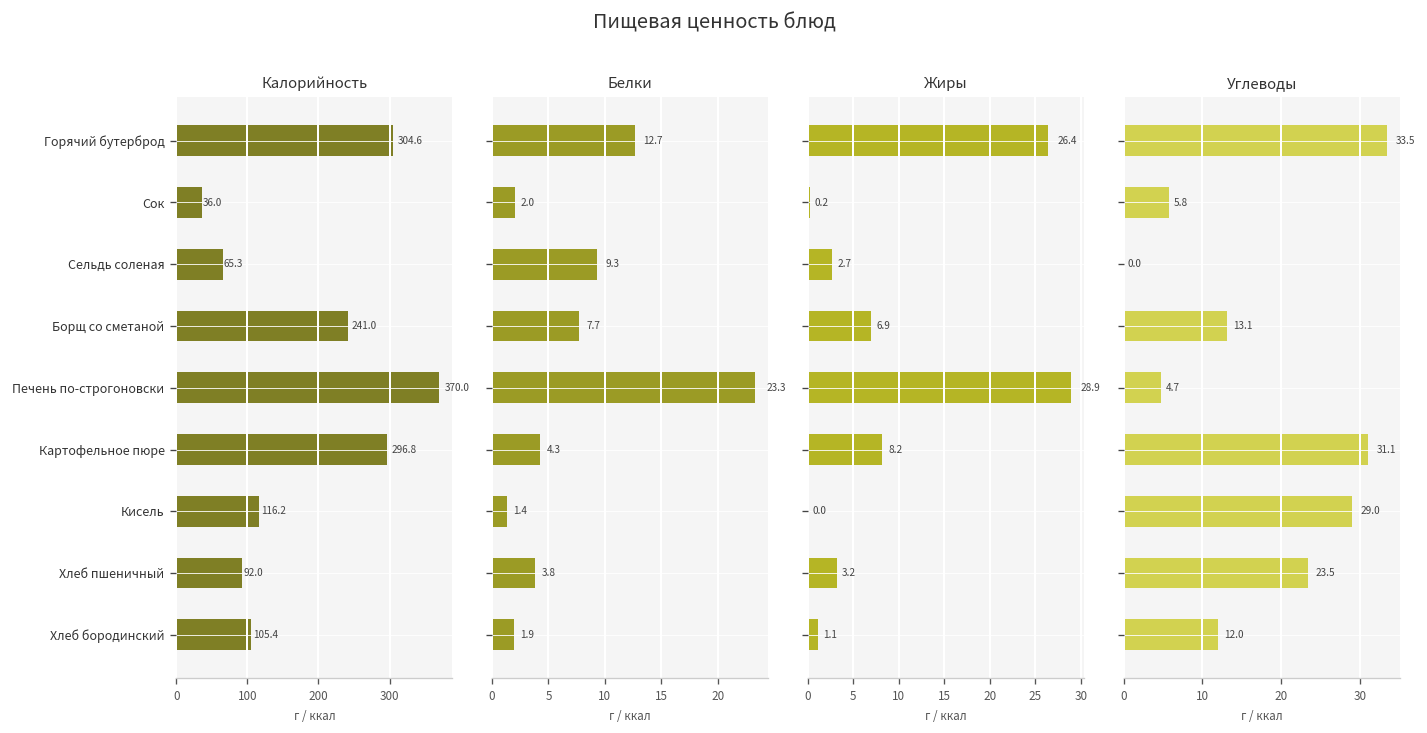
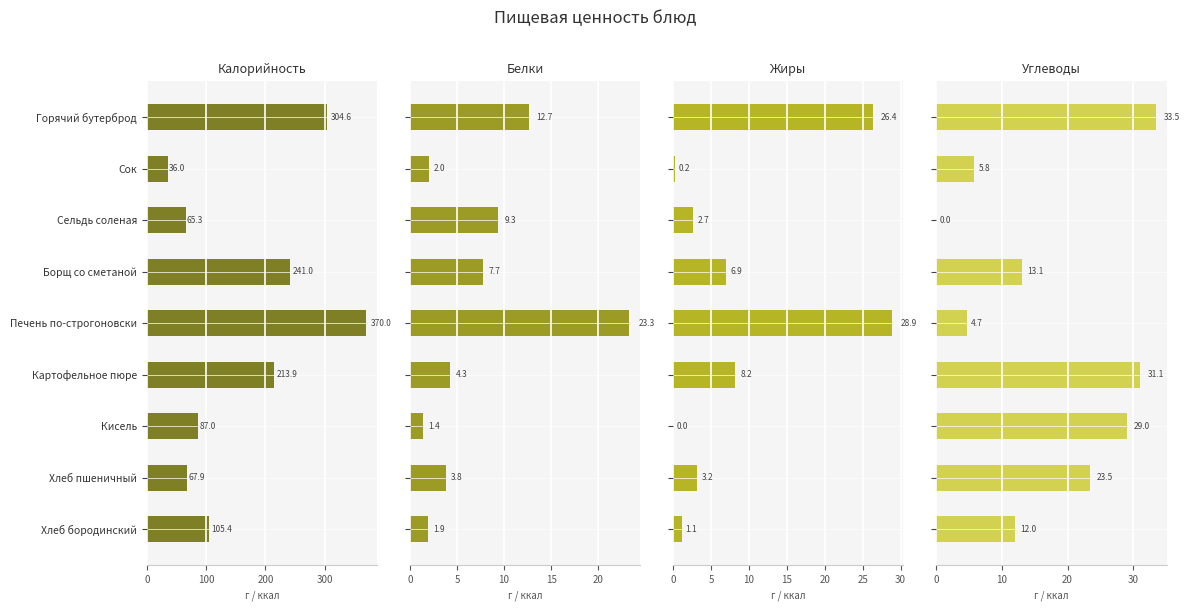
Калорийность, Картофельное пюре: 296.8 -> 213.9
Калорийность, Кисель: 116.2 -> 87.0
Калорийность, Хлеб пшеничный: 92.0 -> 67.9
